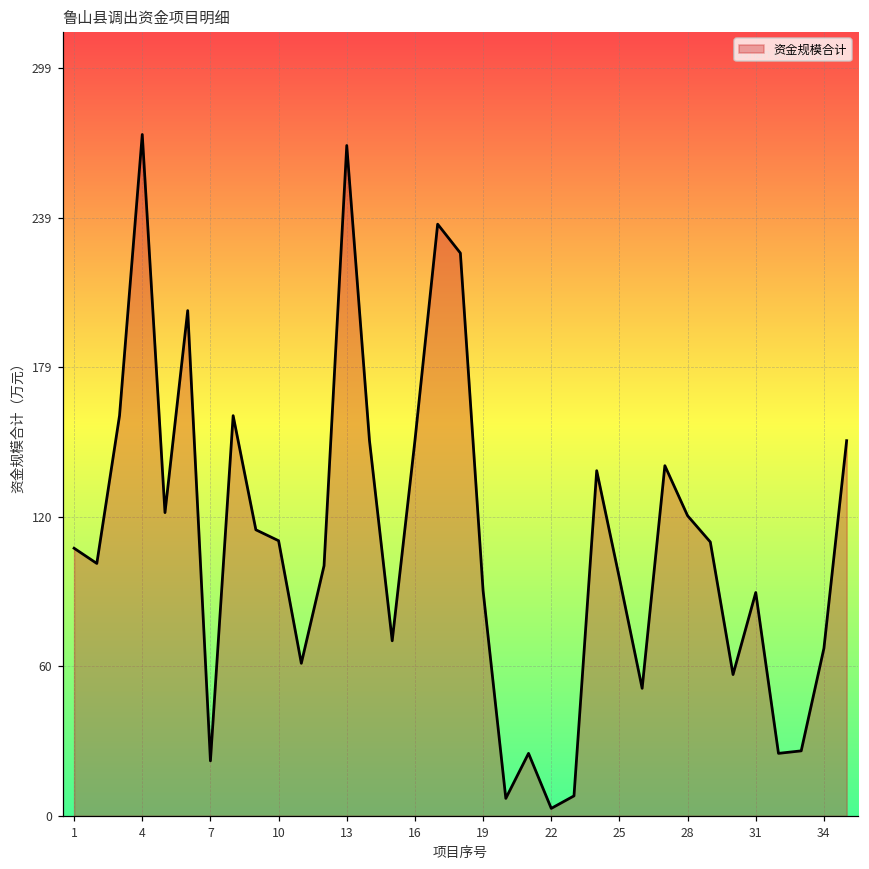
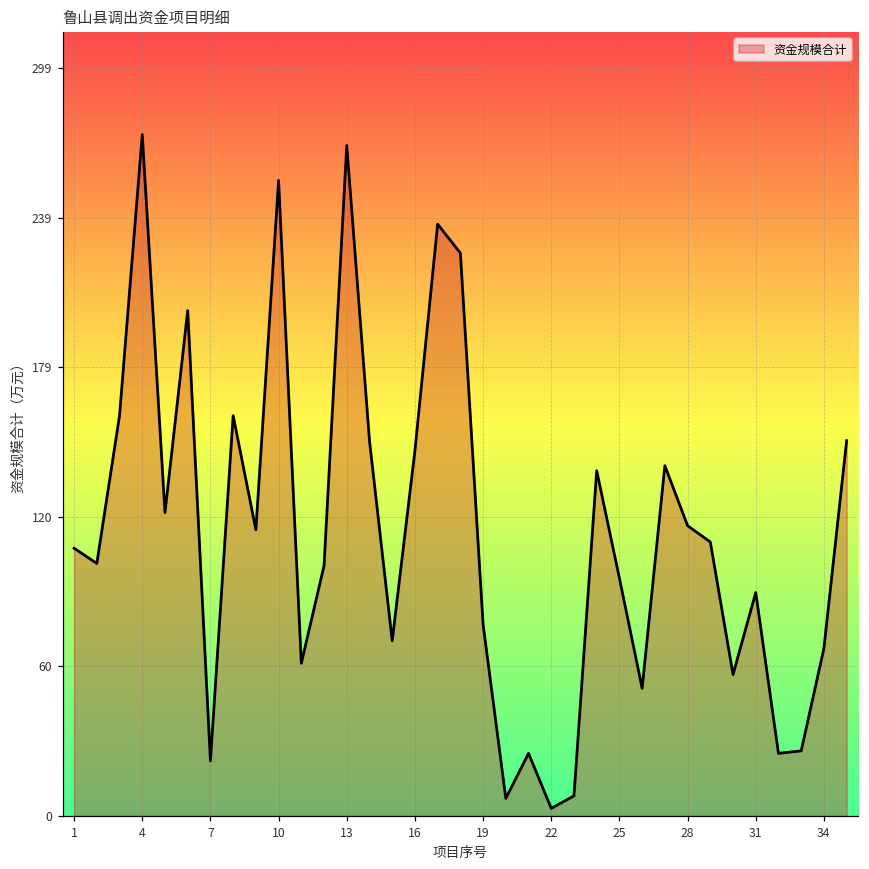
10: 110 -> 254
16: 150 -> 146
19: 90 -> 77
28: 120 -> 116
